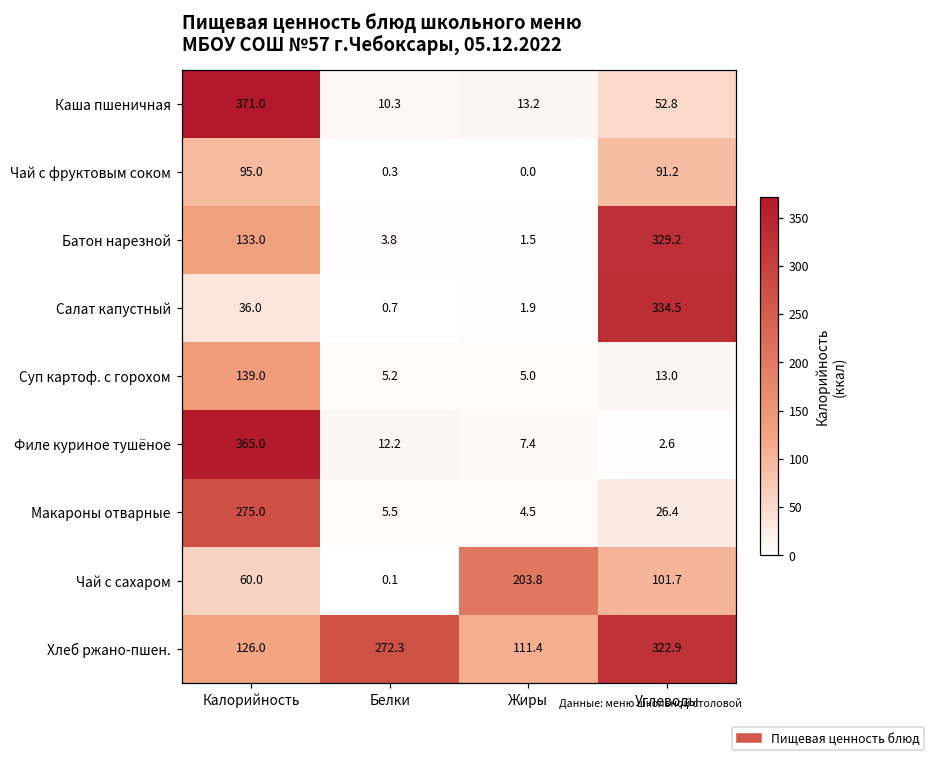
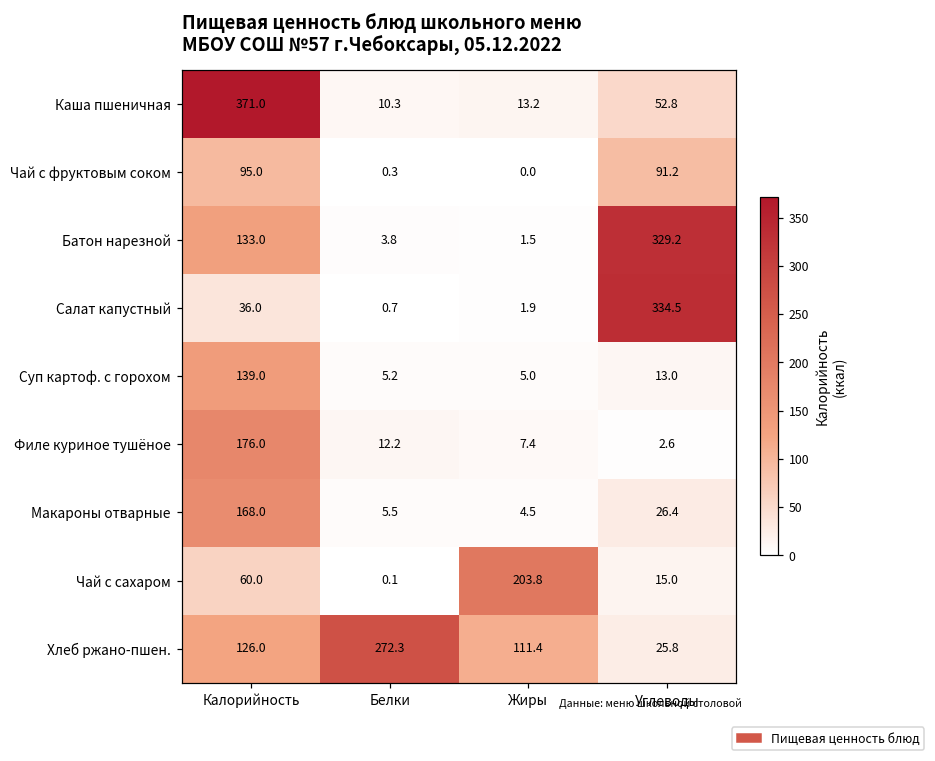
Филе куриное тушёное, Калорийность: 365.0 -> 176.0
Макароны отварные, Калорийность: 275.0 -> 168.0
Чай с сахаром, Углеводы: 101.7 -> 15.0
Хлеб ржано-пшен., Углеводы: 322.9 -> 25.8
